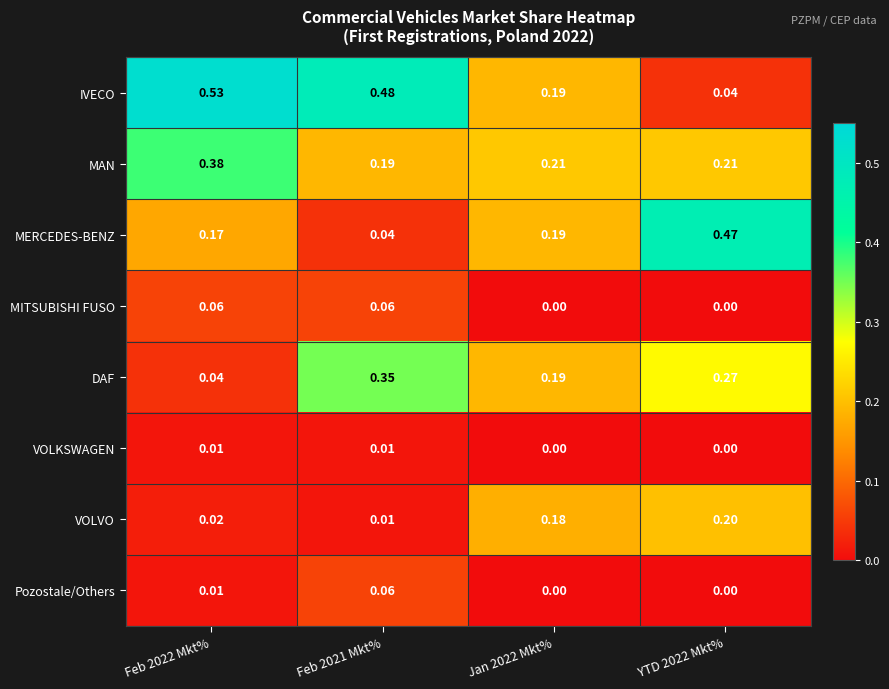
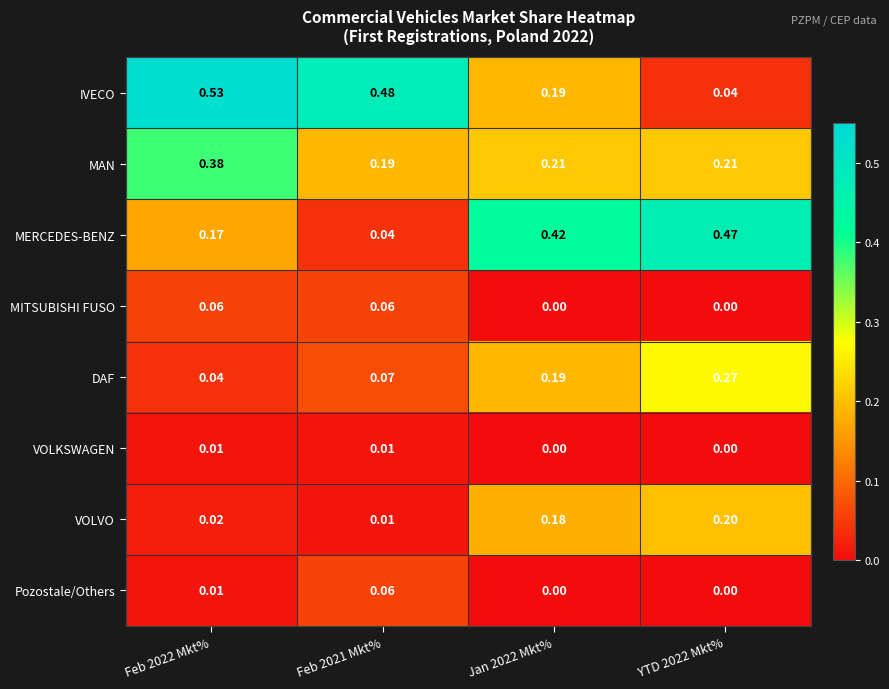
MERCEDES-BENZ, Jan 2022 Mkt%: 0.19 -> 0.42
DAF, Feb 2021 Mkt%: 0.35 -> 0.07
